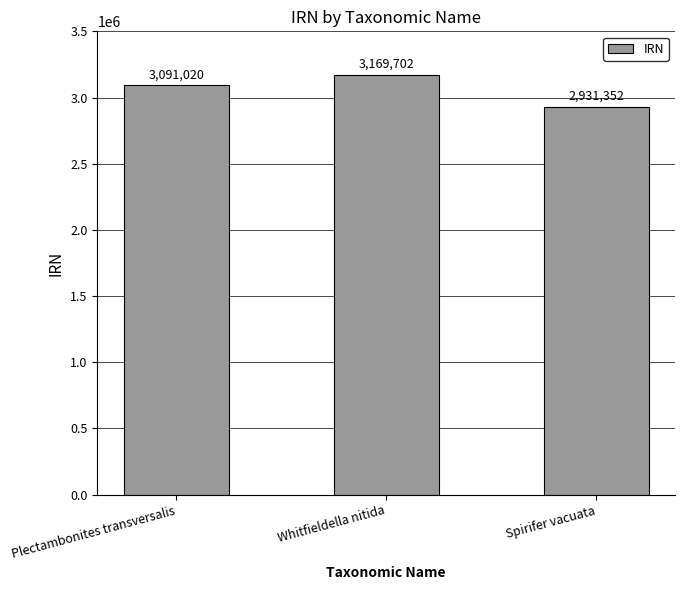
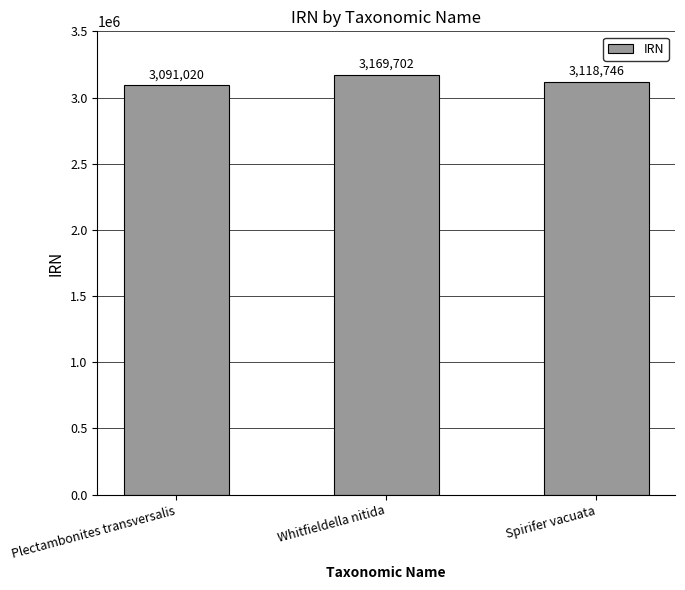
Spirifer vacuata: 2,931,352 -> 3,118,746
